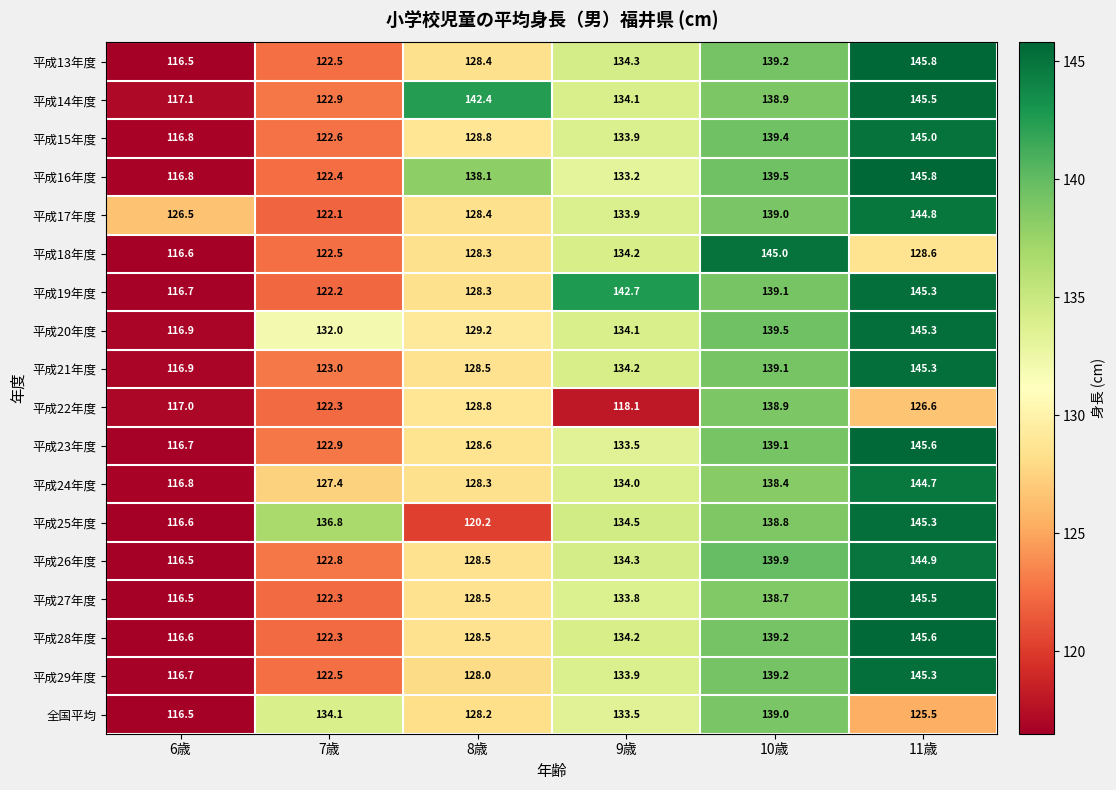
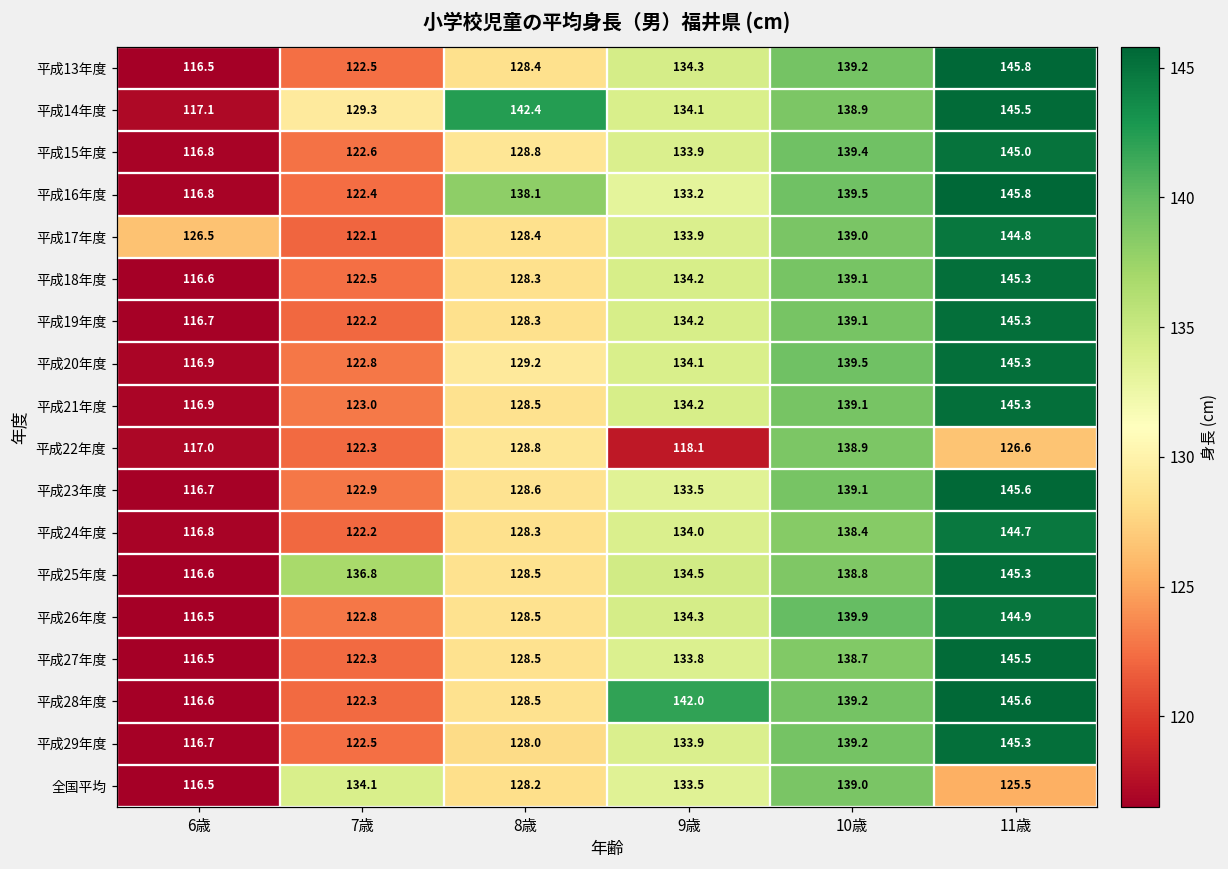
平成14年度, 7歳: 122.9 -> 129.3
平成18年度, 10歳: 145.0 -> 139.1
平成18年度, 11歳: 128.6 -> 145.3
平成19年度, 9歳: 142.7 -> 134.2
平成20年度, 7歳: 132.0 -> 122.8
平成24年度, 7歳: 127.4 -> 122.2
平成25年度, 8歳: 120.2 -> 128.5
平成28年度, 9歳: 134.2 -> 142.0
